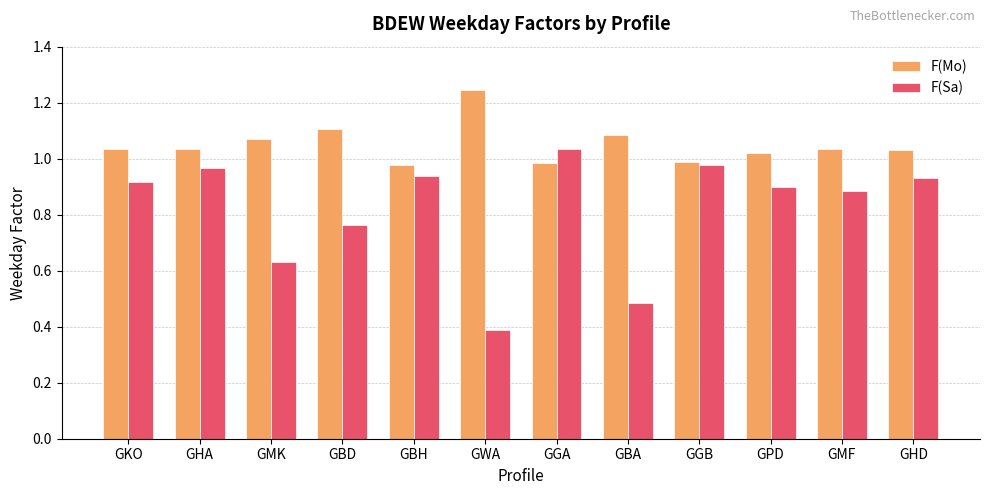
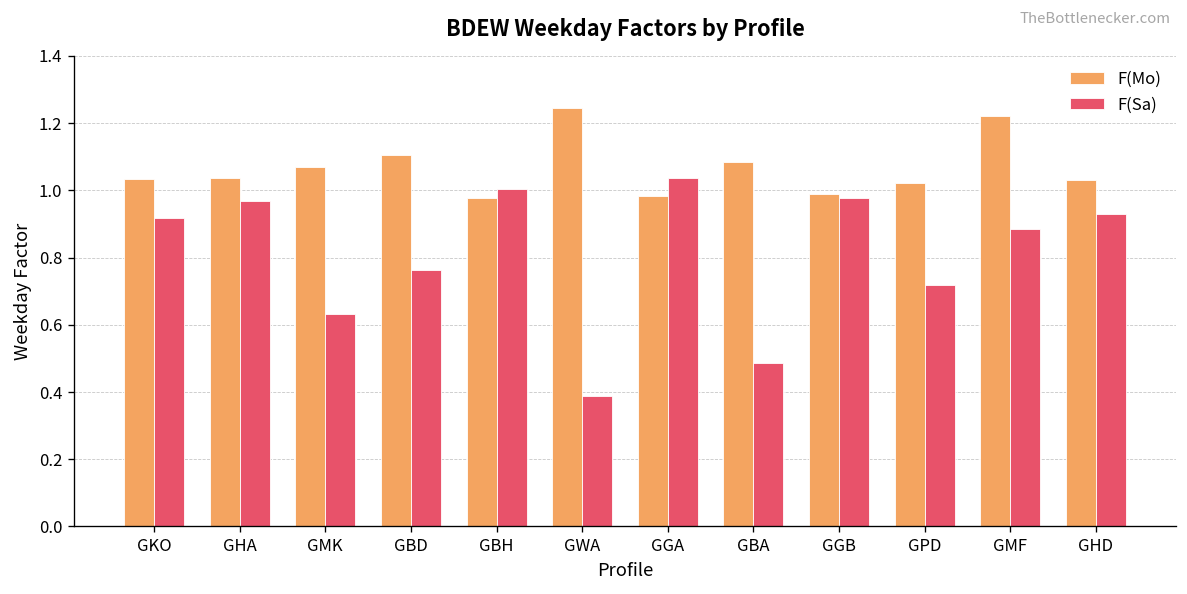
F(Sa), GBH: 0.94 -> 1.00
F(Sa), GPD: 0.90 -> 0.72
F(Mo), GMF: 1.04 -> 1.22
